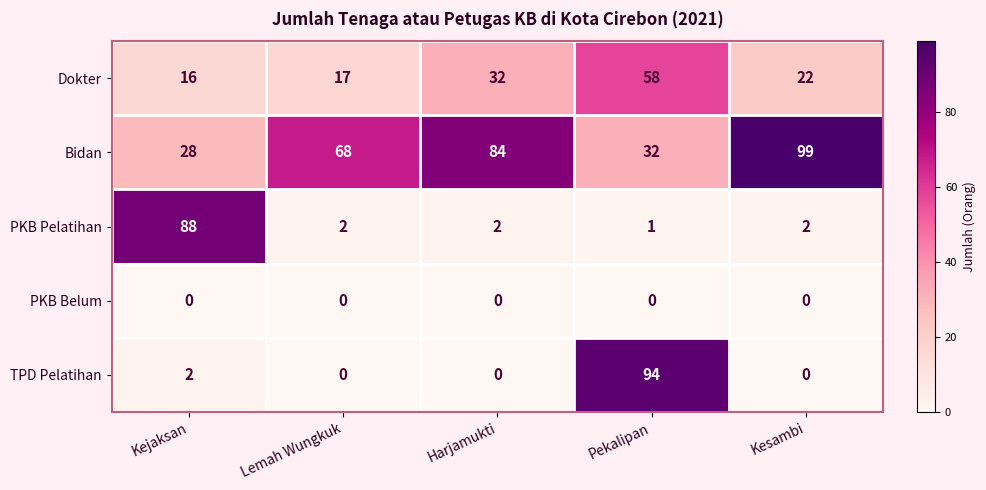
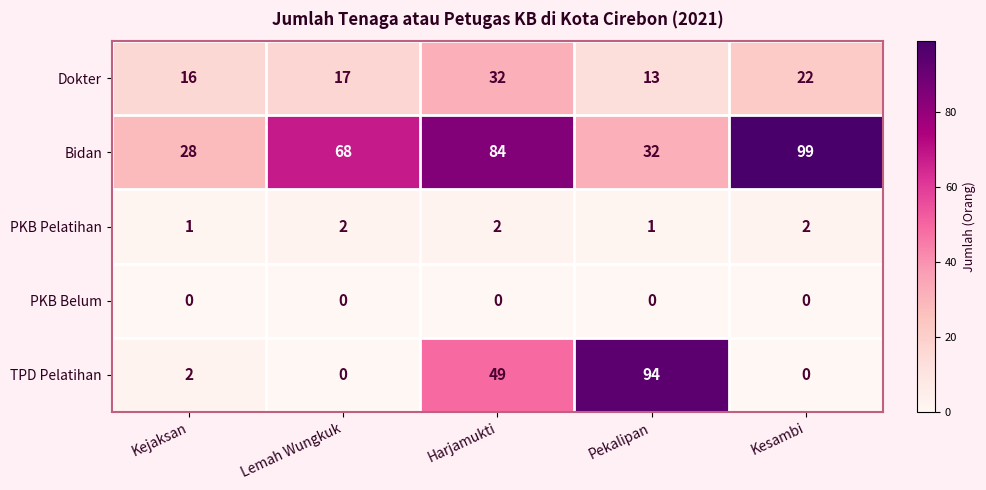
Dokter, Pekalipan: 58 -> 13
PKB Pelatihan, Kejaksan: 88 -> 1
TPD Pelatihan, Harjamukti: 0 -> 49
